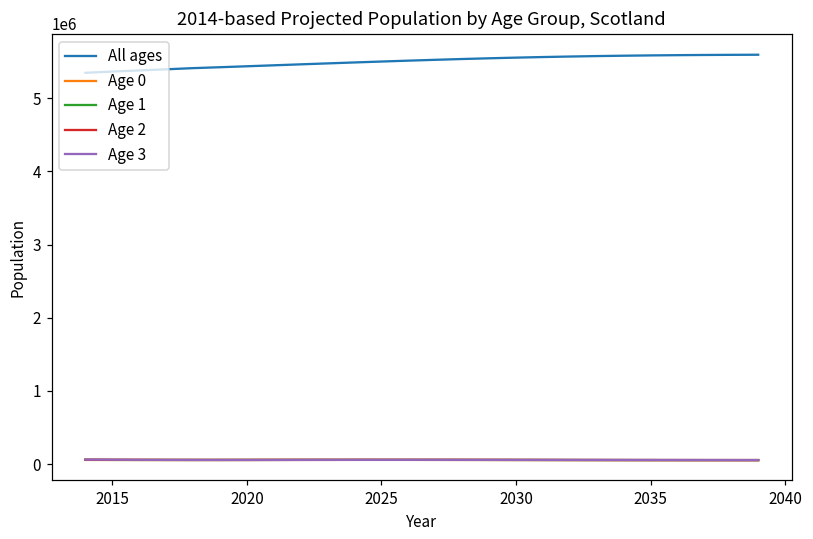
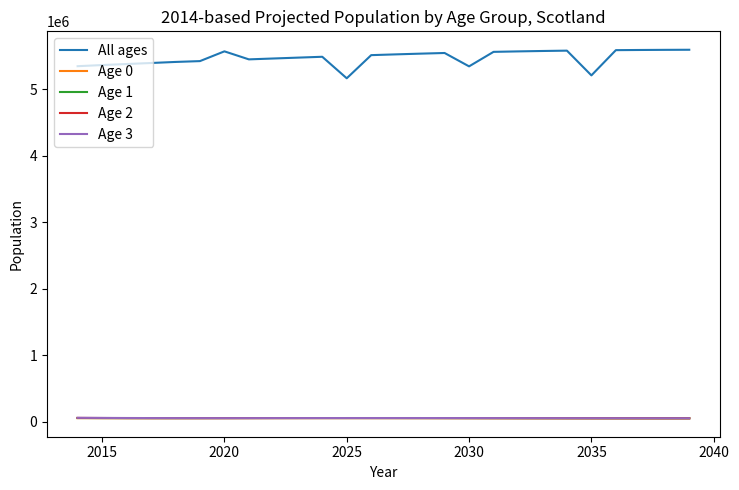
All ages, 2020: 5400000 -> 5600000
All ages, 2025: 5500000 -> 5200000
All ages, 2030: 5600000 -> 5300000
All ages, 2035: 5600000 -> 5200000
